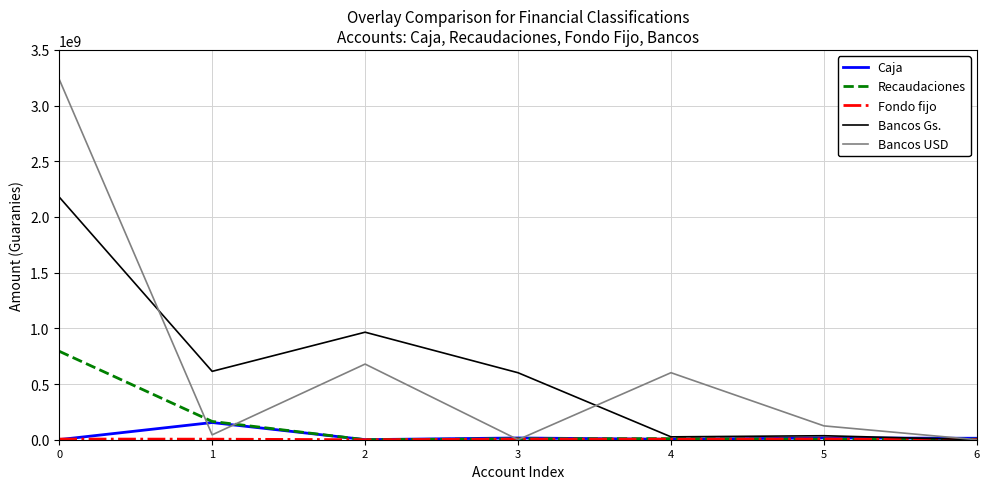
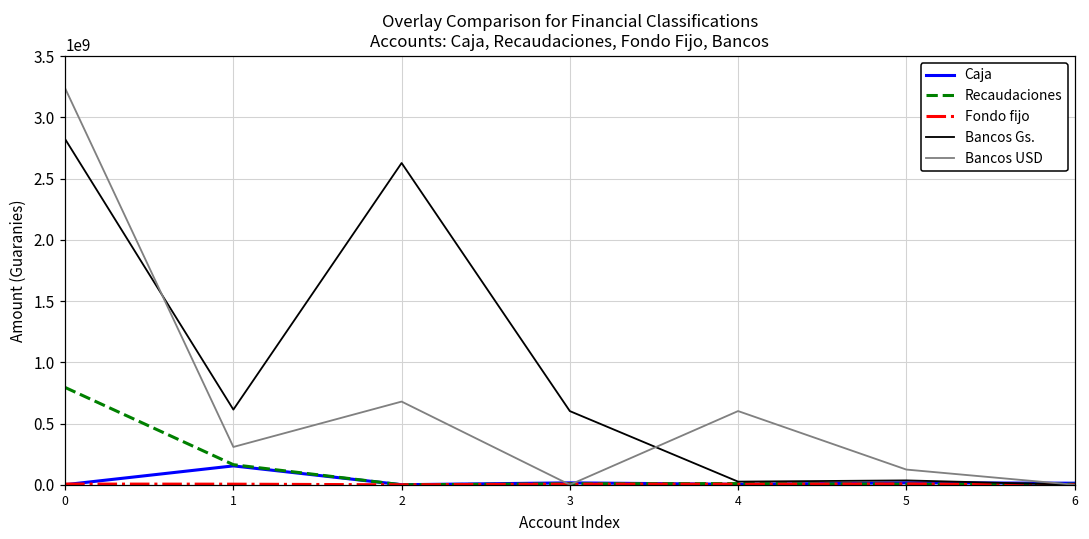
Bancos Gs., 0: 2180000000 -> 2820000000
Bancos USD, 1: 40000000 -> 310000000
Bancos Gs., 2: 970000000 -> 2630000000
